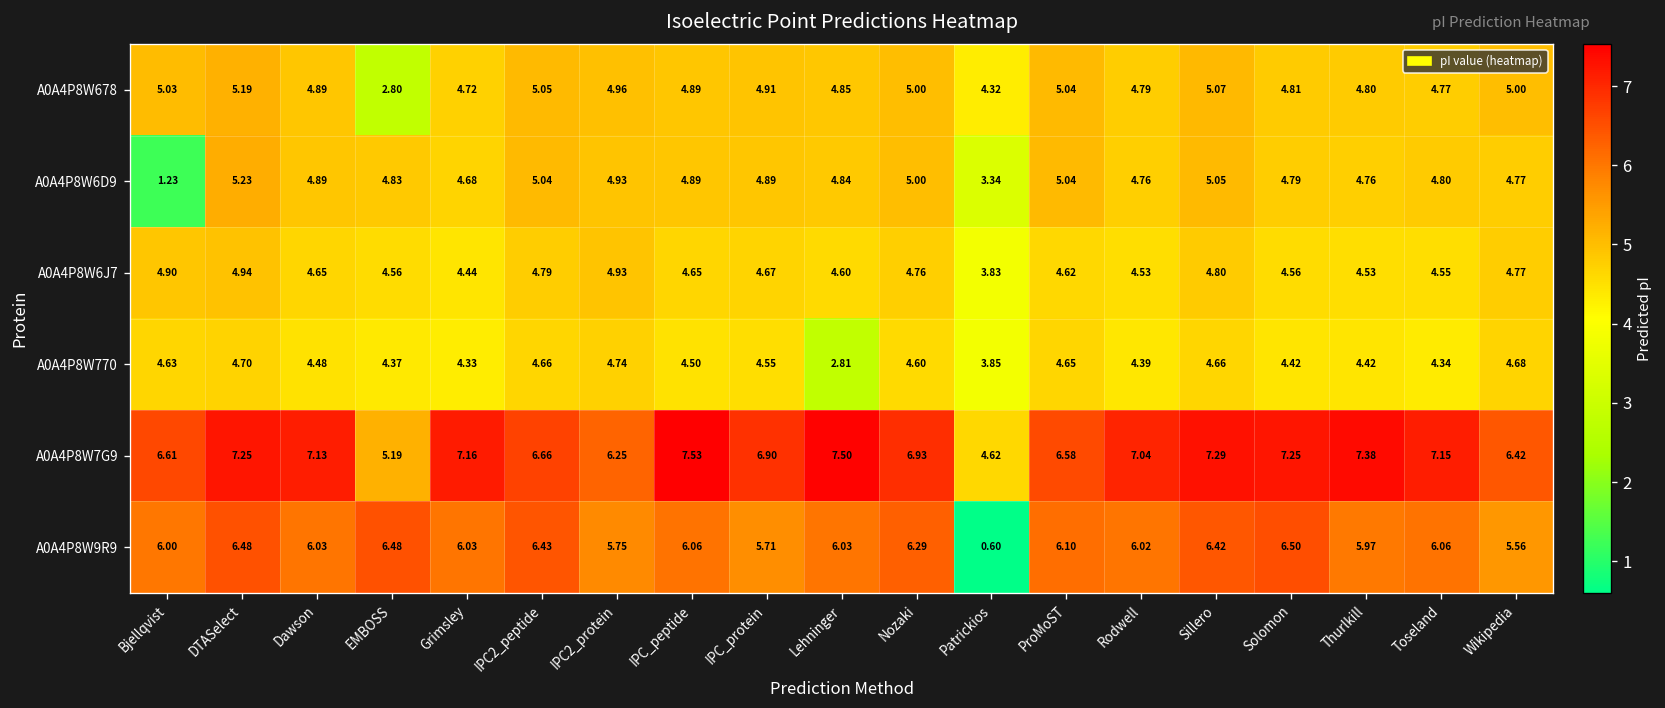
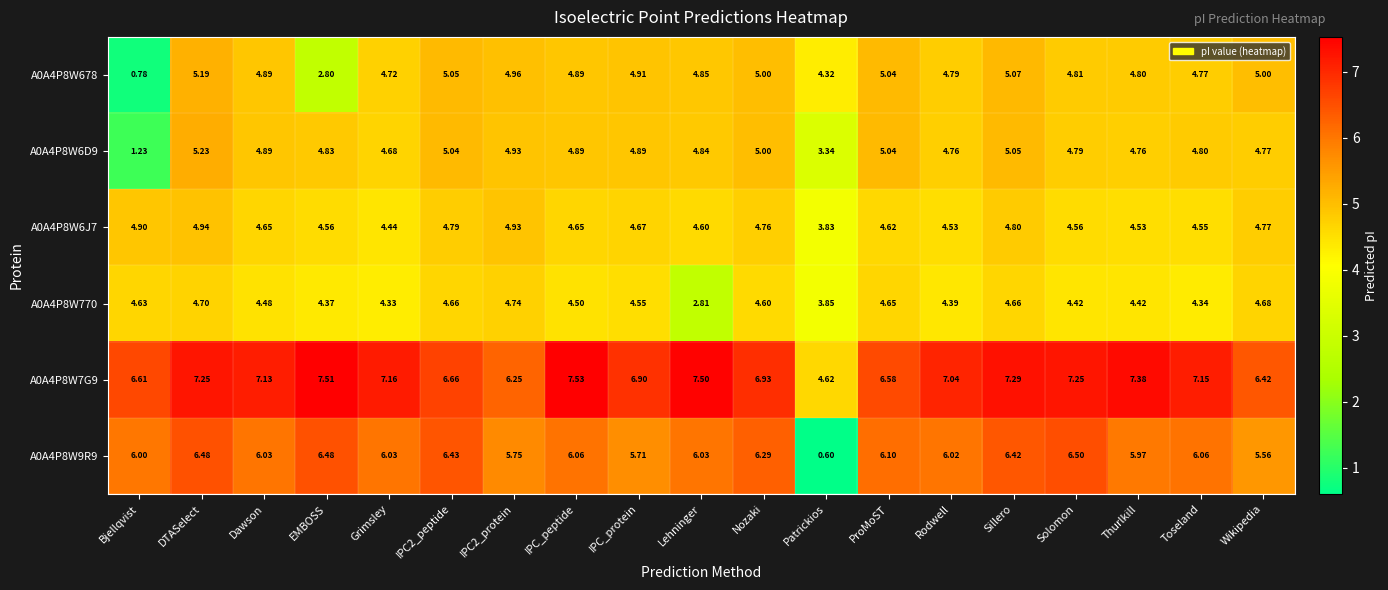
A0A4P8W678, Bjellqvist: 5.03 -> 0.78
A0A4P8W7G9, EMBOSS: 5.19 -> 7.51
